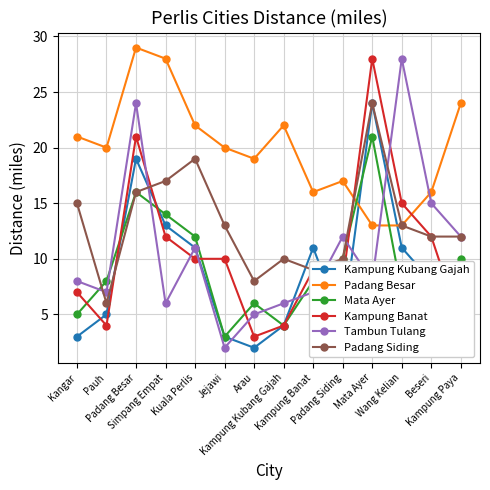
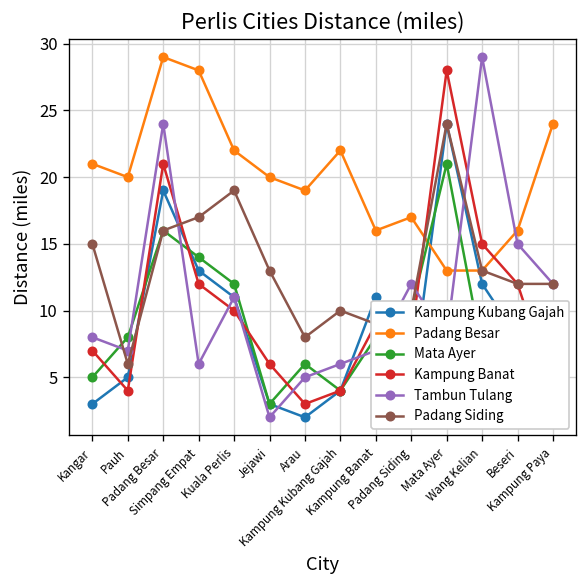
Kampung Banat, Jejawi: 10 -> 6
Kampung Kubang Gajah, Wang Kelian: 11 -> 12
Tambun Tulang, Wang Kelian: 28 -> 29
